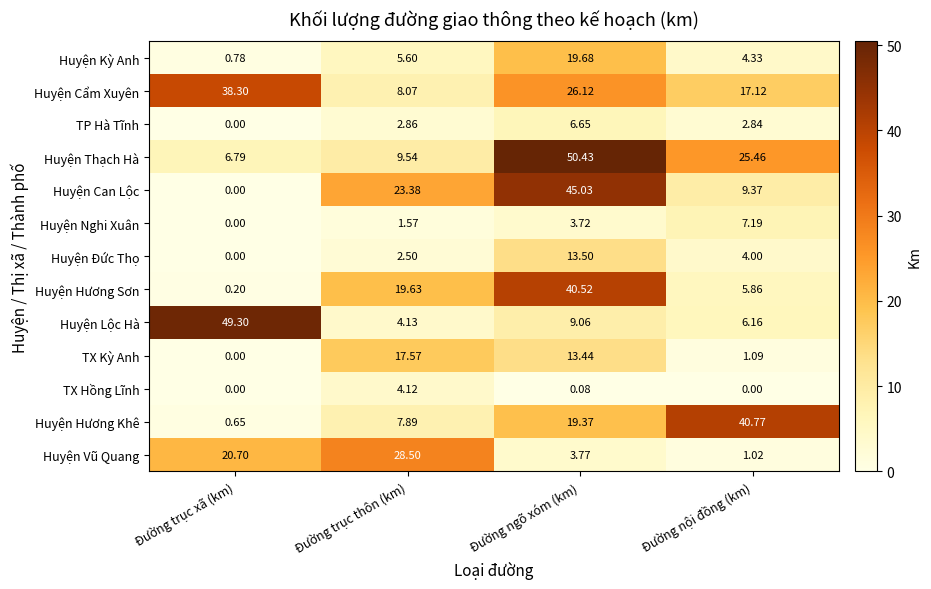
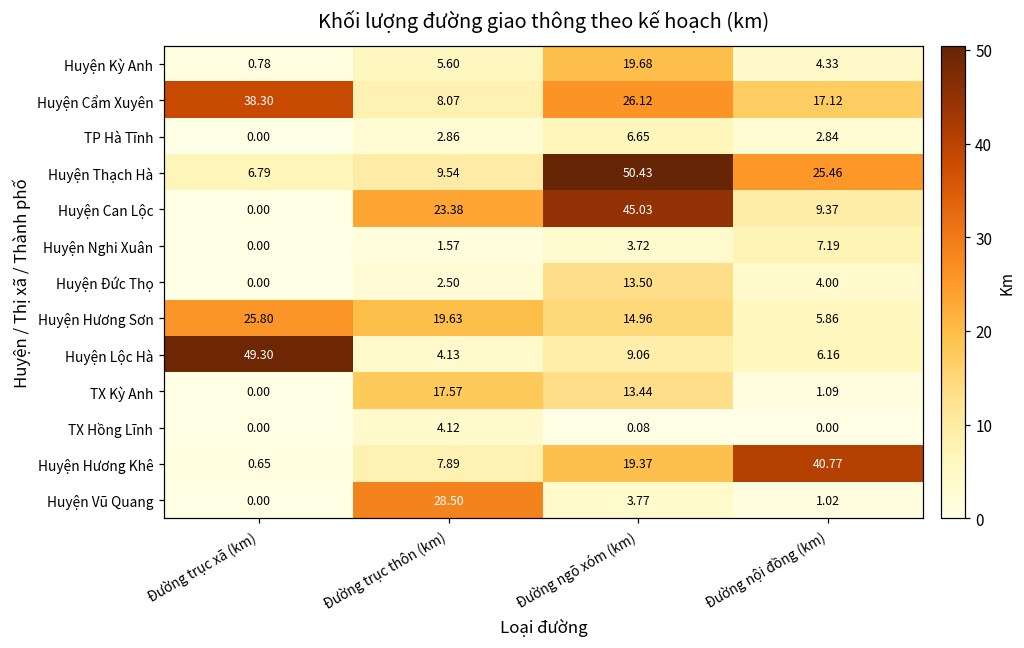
Huyện Hương Sơn, Đường trục xã (km): 0.20 -> 25.80
Huyện Hương Sơn, Đường ngõ xóm (km): 40.52 -> 14.96
Huyện Vũ Quang, Đường trục xã (km): 20.70 -> 0.00
